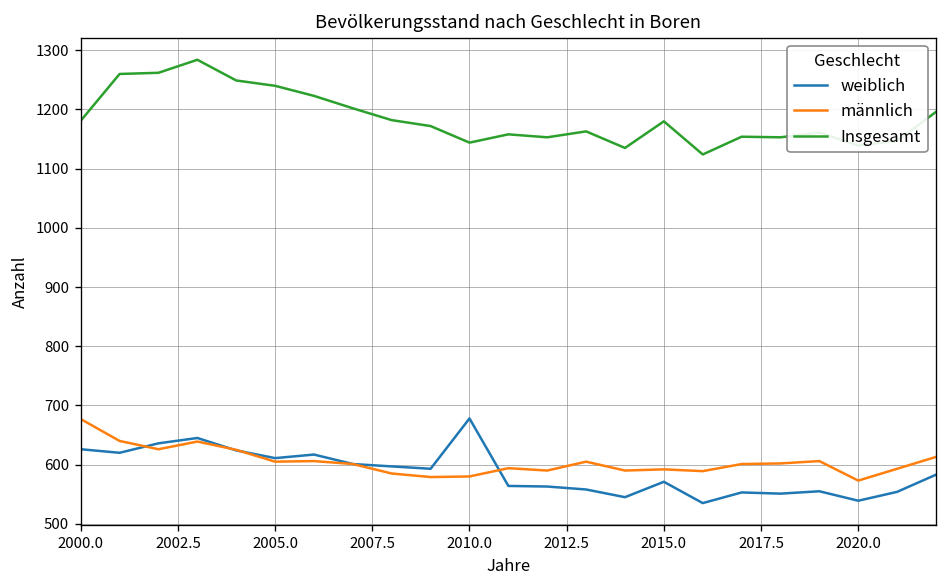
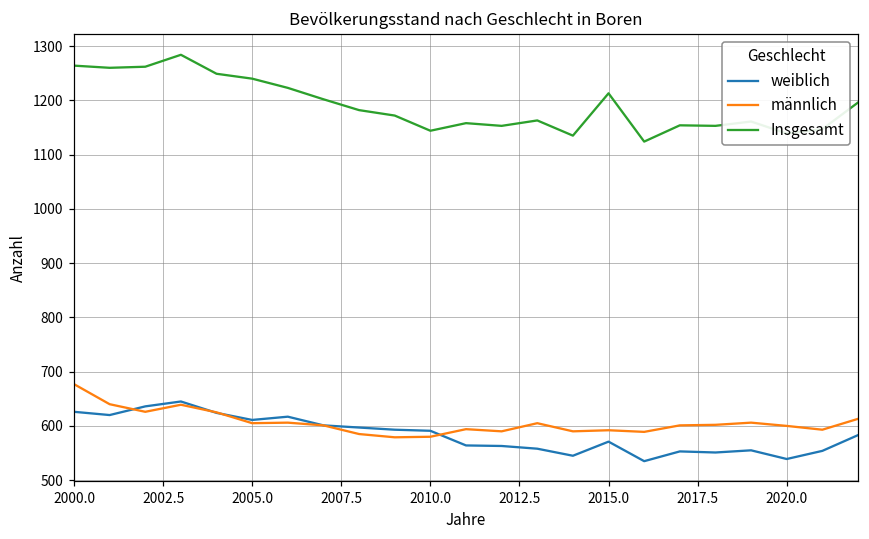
Insgesamt, 2000.0: 1180 -> 1260
weiblich, 2010.0: 680 -> 590
Insgesamt, 2015.0: 1180 -> 1210
männlich, 2020.0: 570 -> 600
